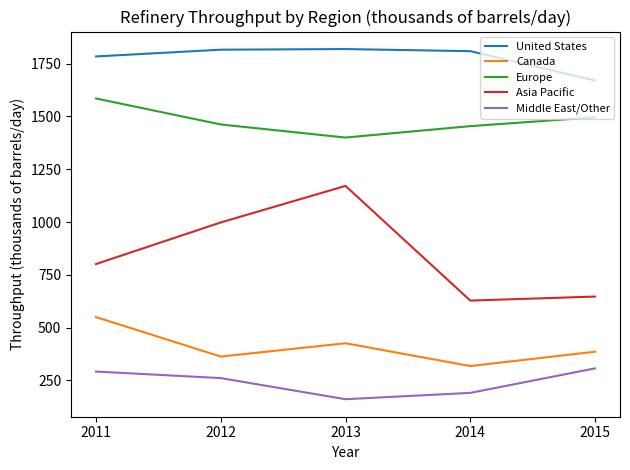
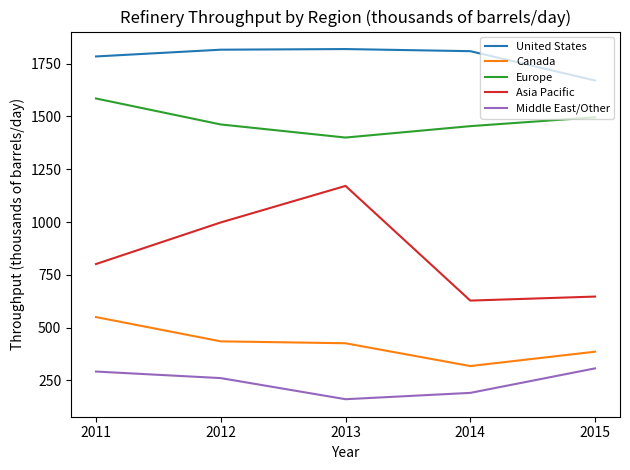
Canada, 2012: 360 -> 440
